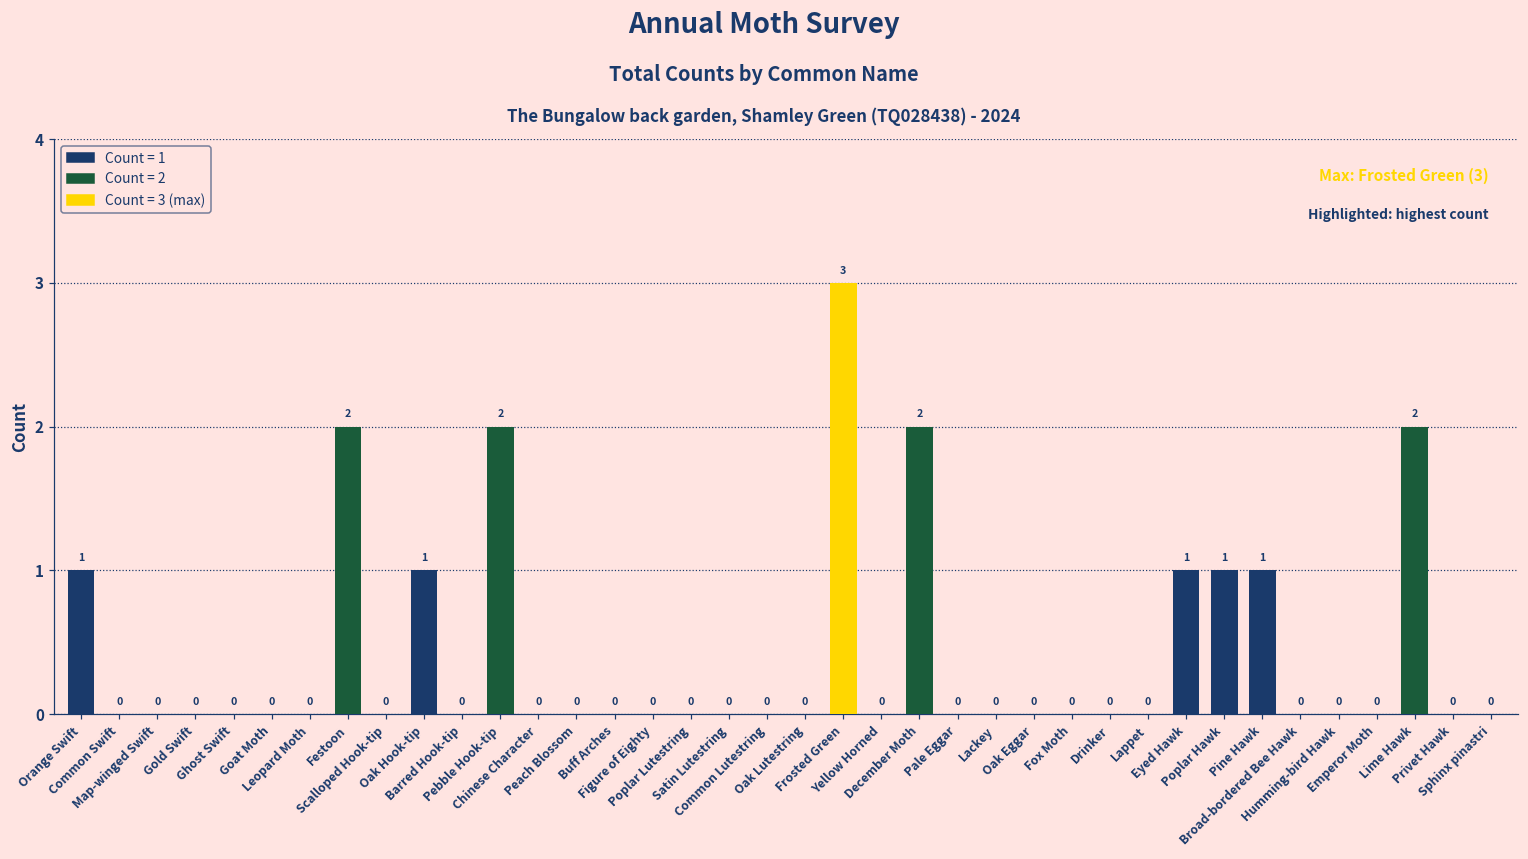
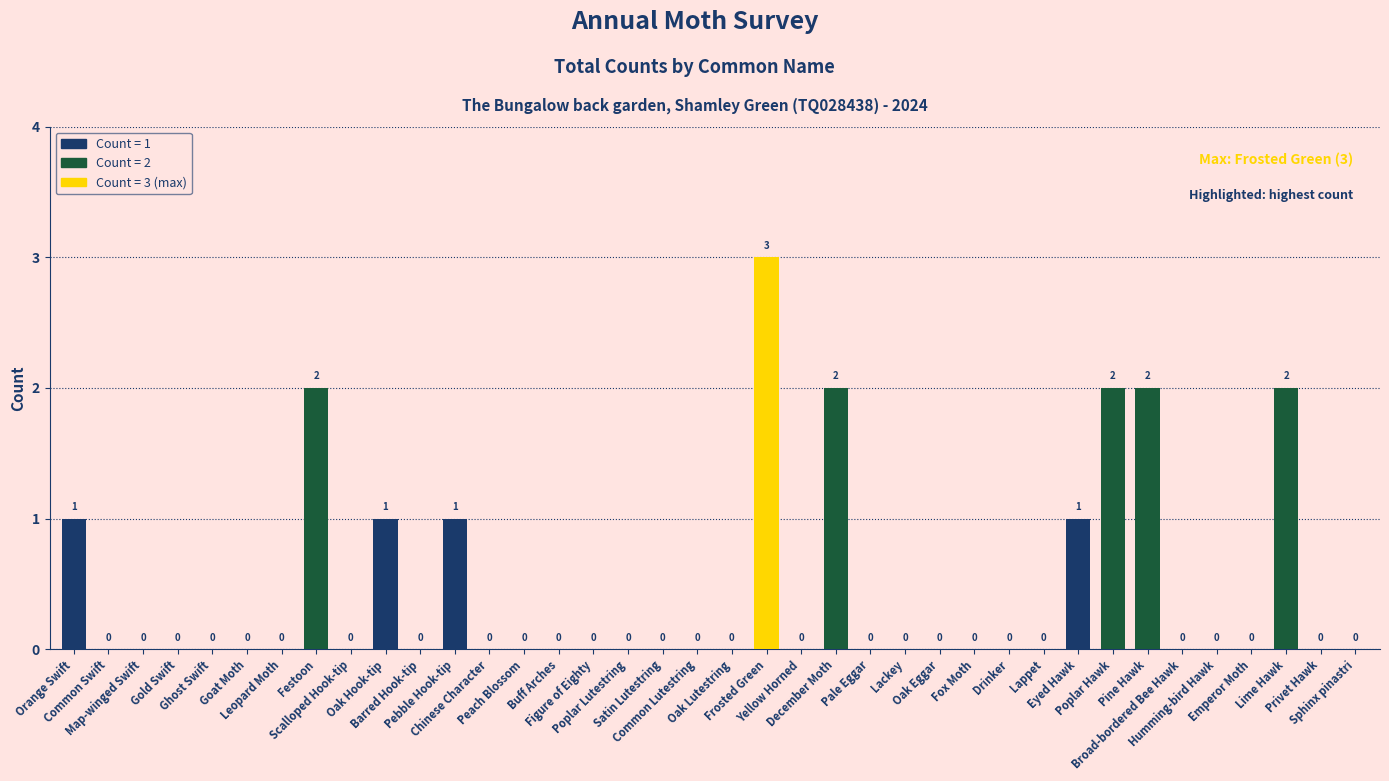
Pebble Hook-tip: 2 -> 1
Poplar Hawk: 1 -> 2
Pine Hawk: 1 -> 2
